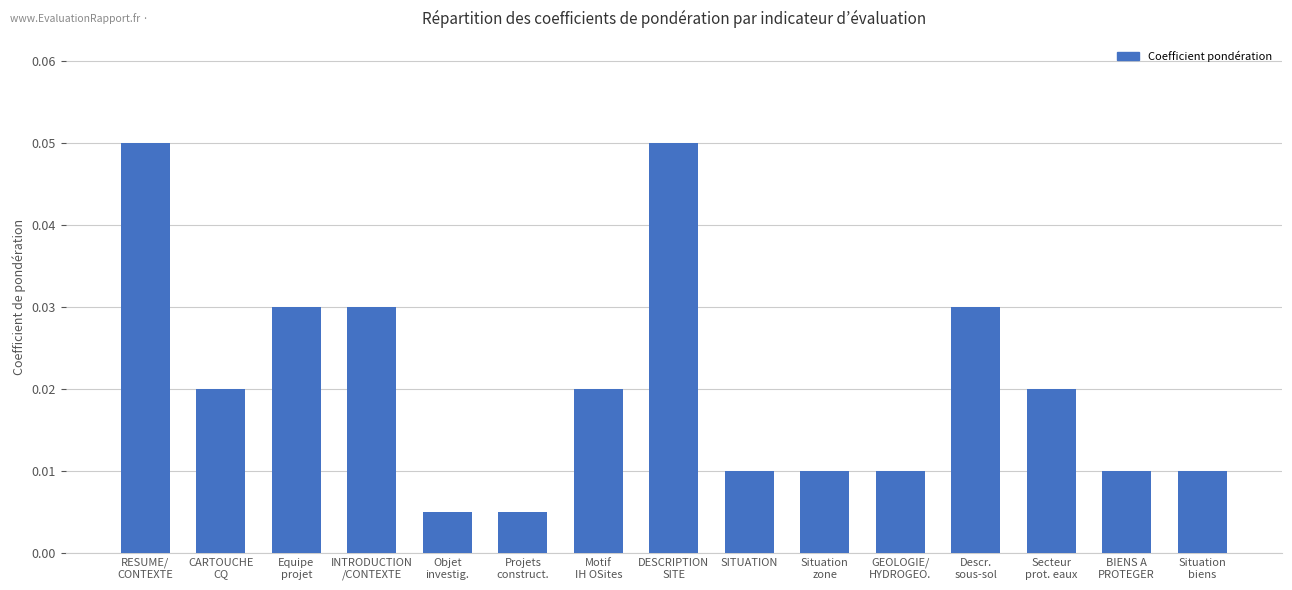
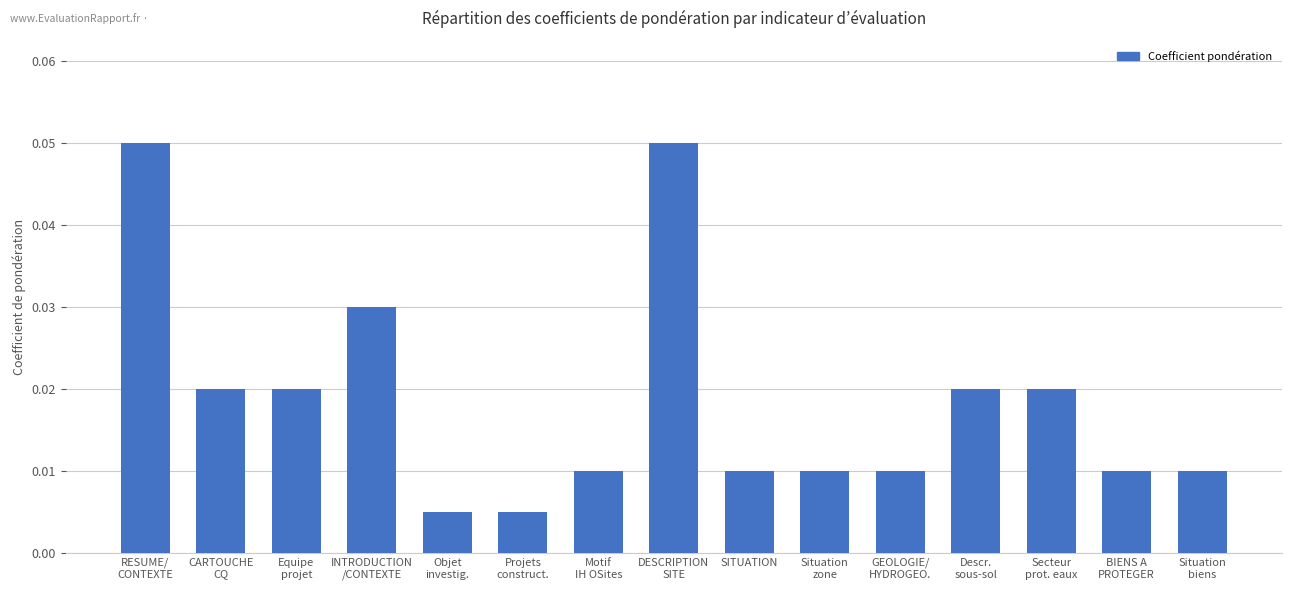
Equipe projet: 0.03 -> 0.02
Motif IH OSites: 0.02 -> 0.01
Descr. sous-sol: 0.03 -> 0.02
